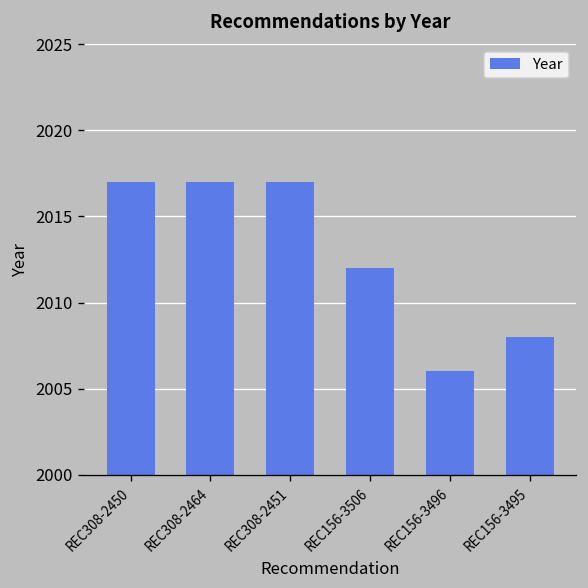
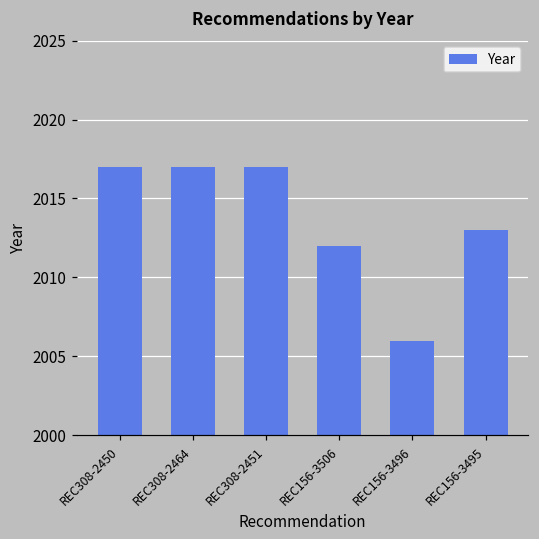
REC156-3495: 2008 -> 2013
